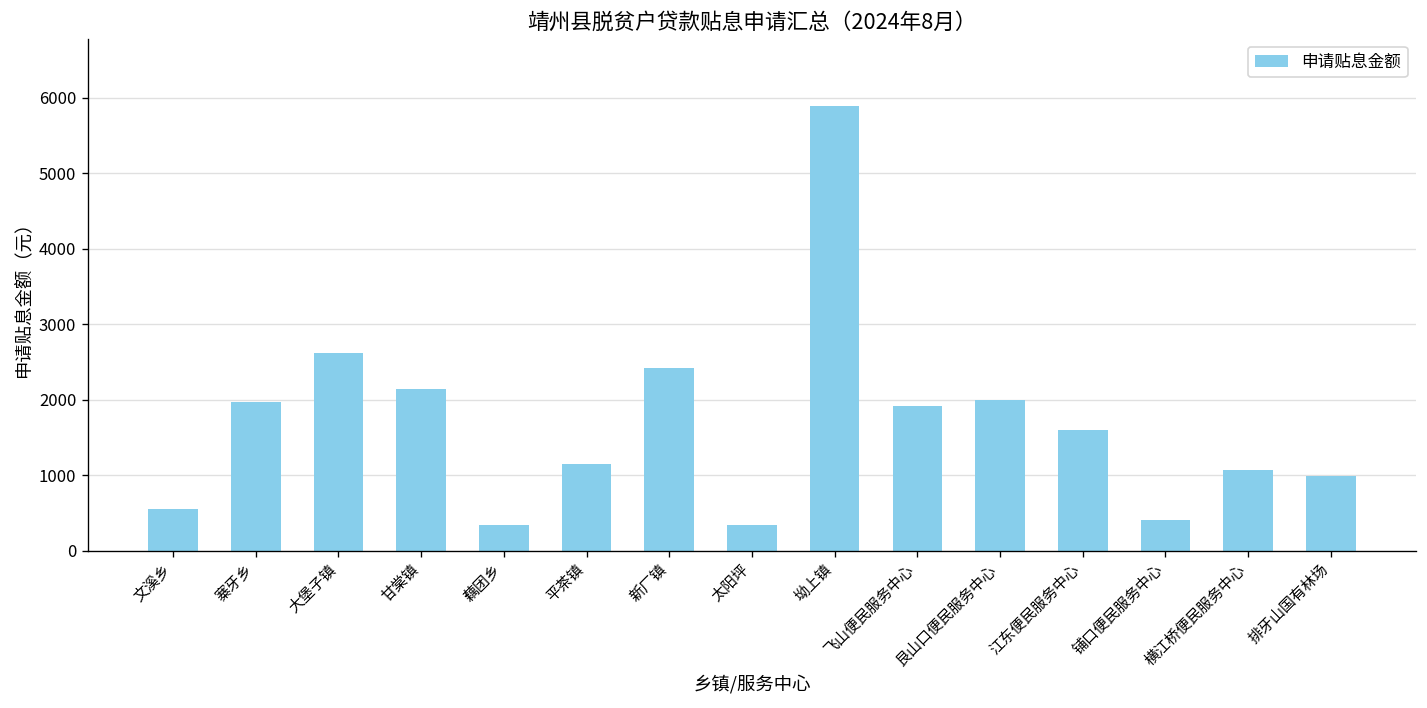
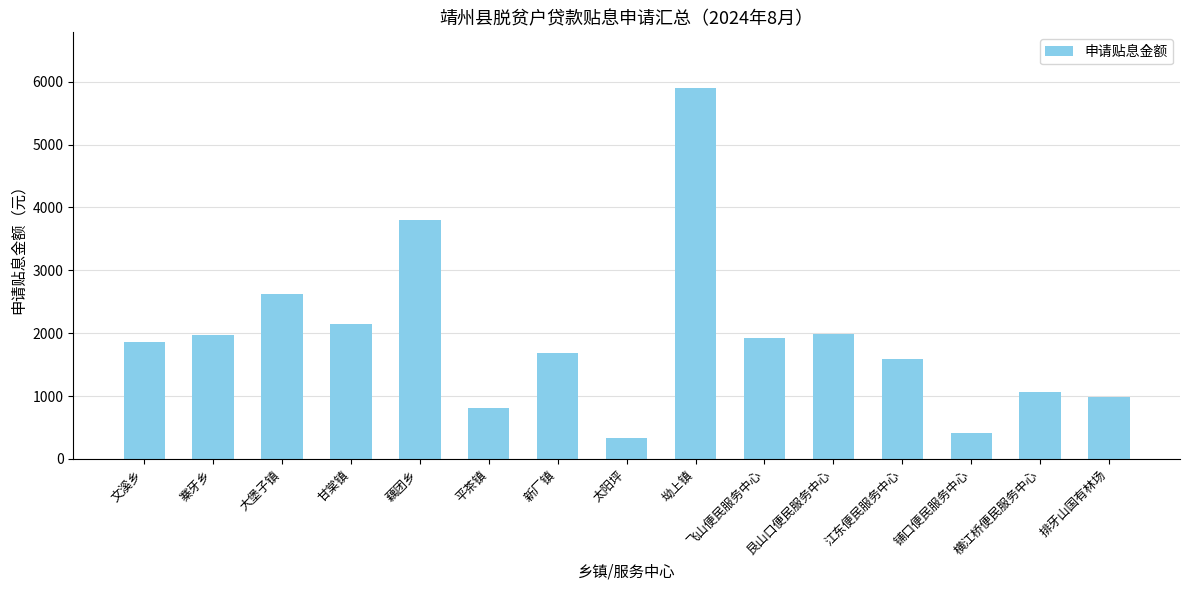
文溪乡: 500 -> 1900
藕团乡: 300 -> 3800
平茶镇: 1200 -> 800
新厂镇: 2400 -> 1700
